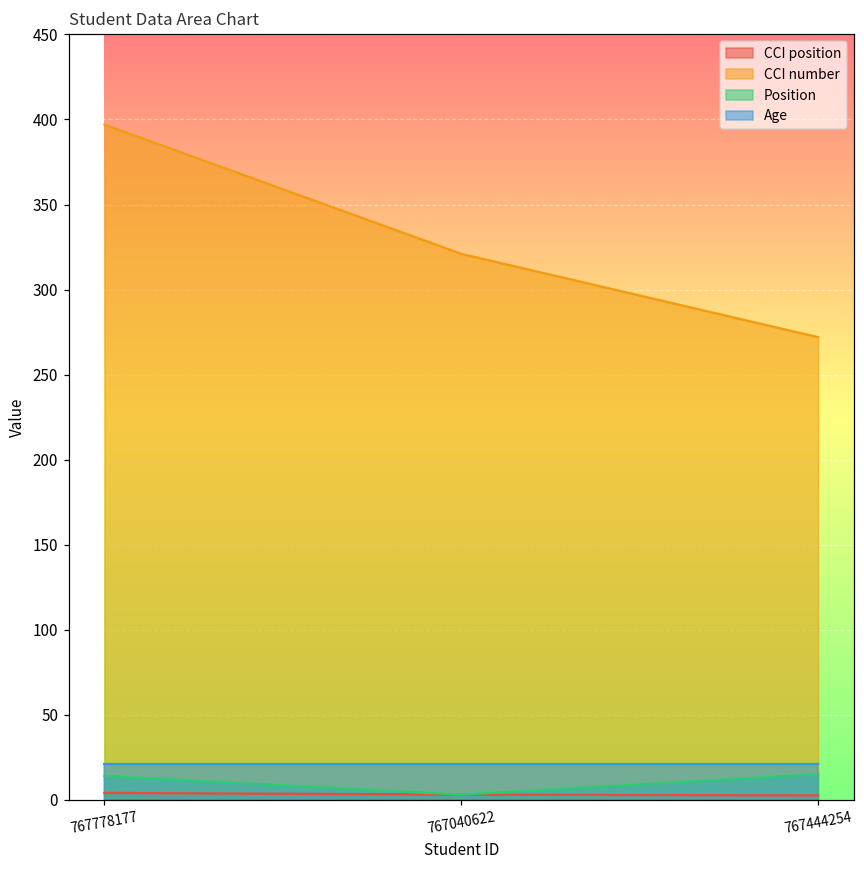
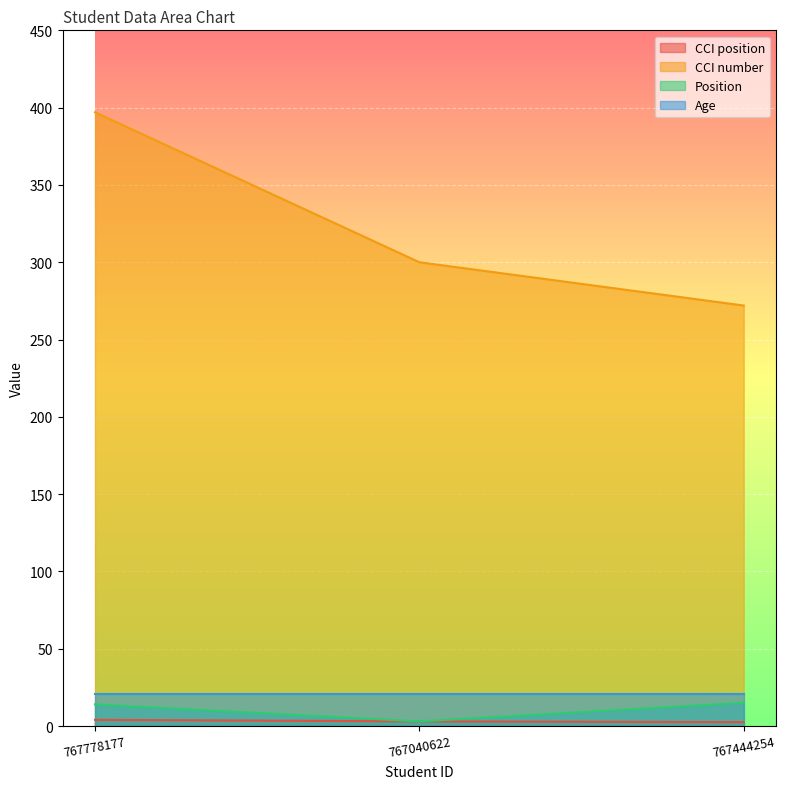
CCI number, 767040622: 321 -> 300
